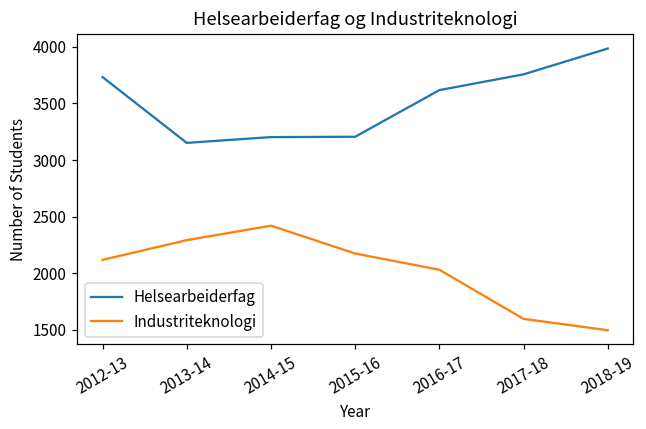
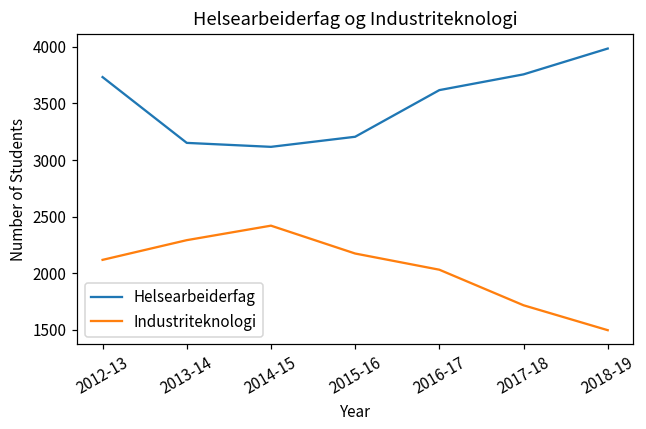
Helsearbeiderfag, 2014-15: 3200 -> 3120
Industriteknologi, 2017-18: 1600 -> 1720
